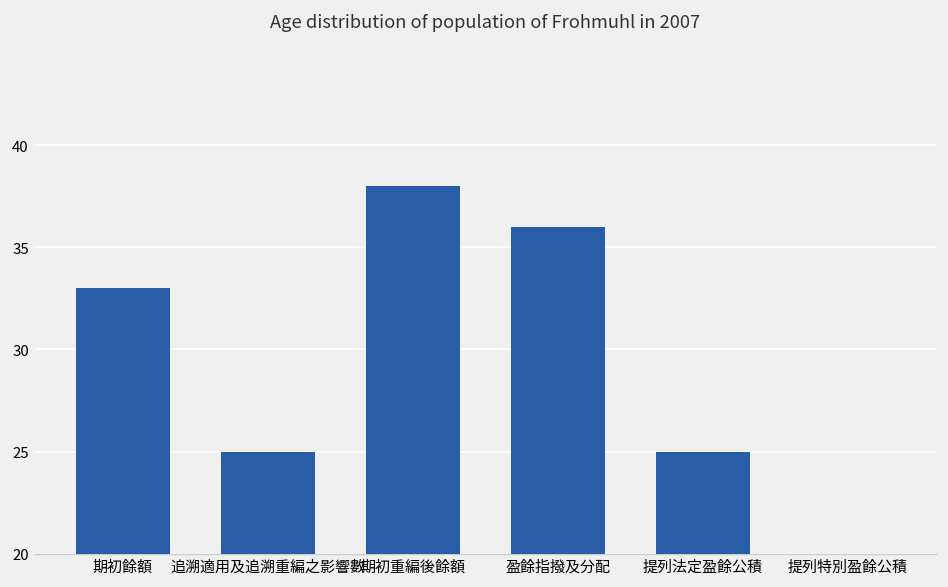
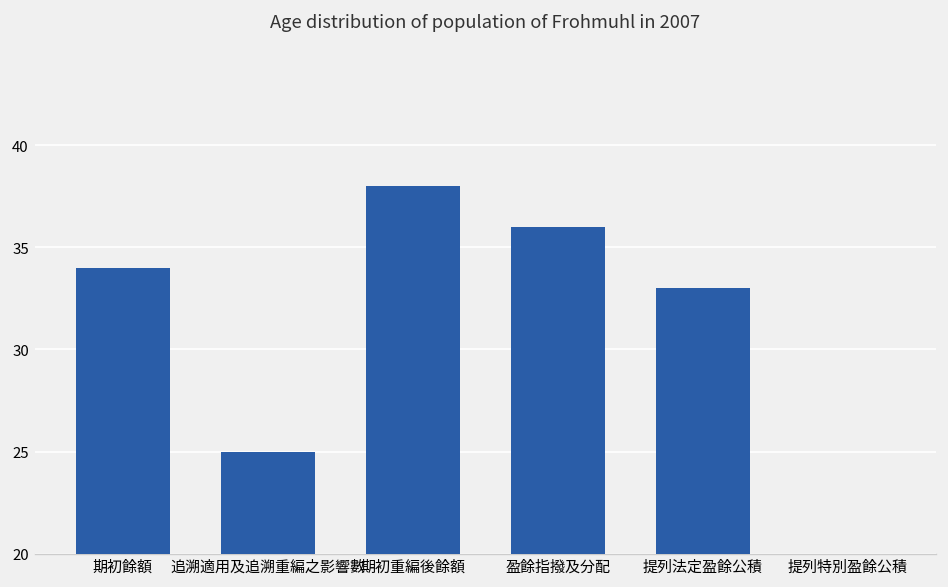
期初餘額: 33 -> 34
提列法定盈餘公積: 25 -> 33
